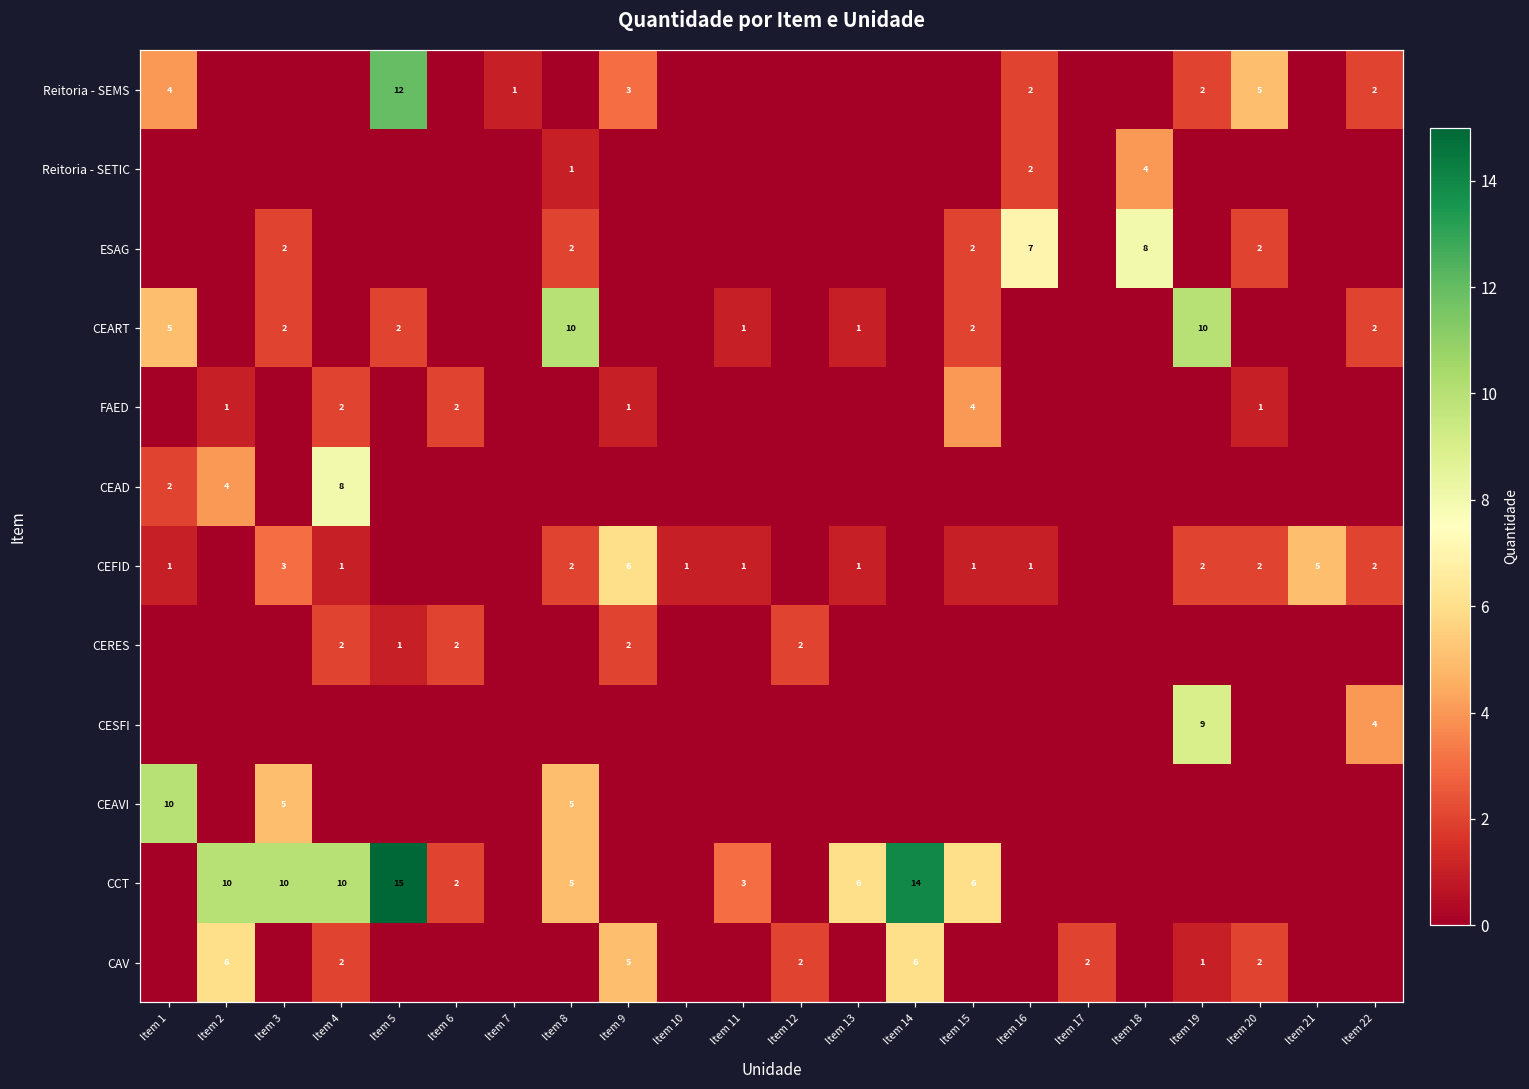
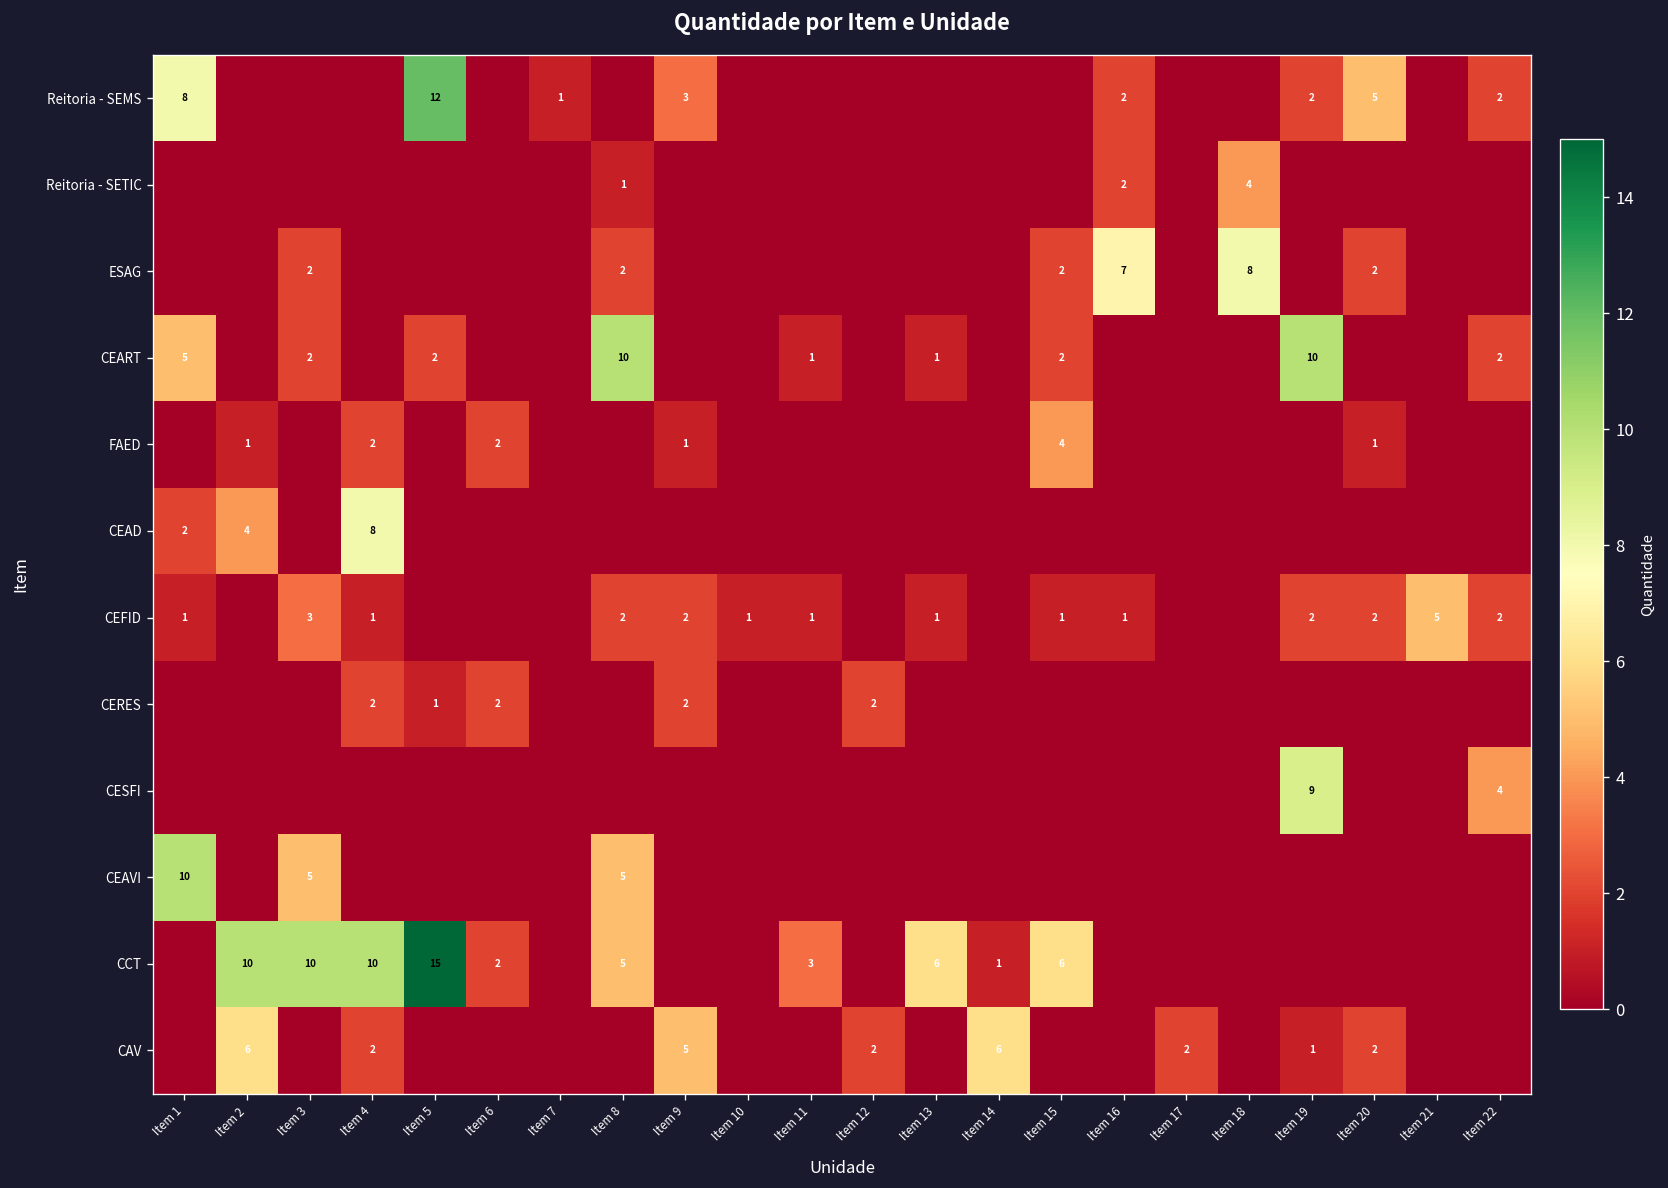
Reitoria - SEMS, Item 1: 4 -> 8
CEFID, Item 9: 6 -> 2
CCT, Item 14: 14 -> 1
